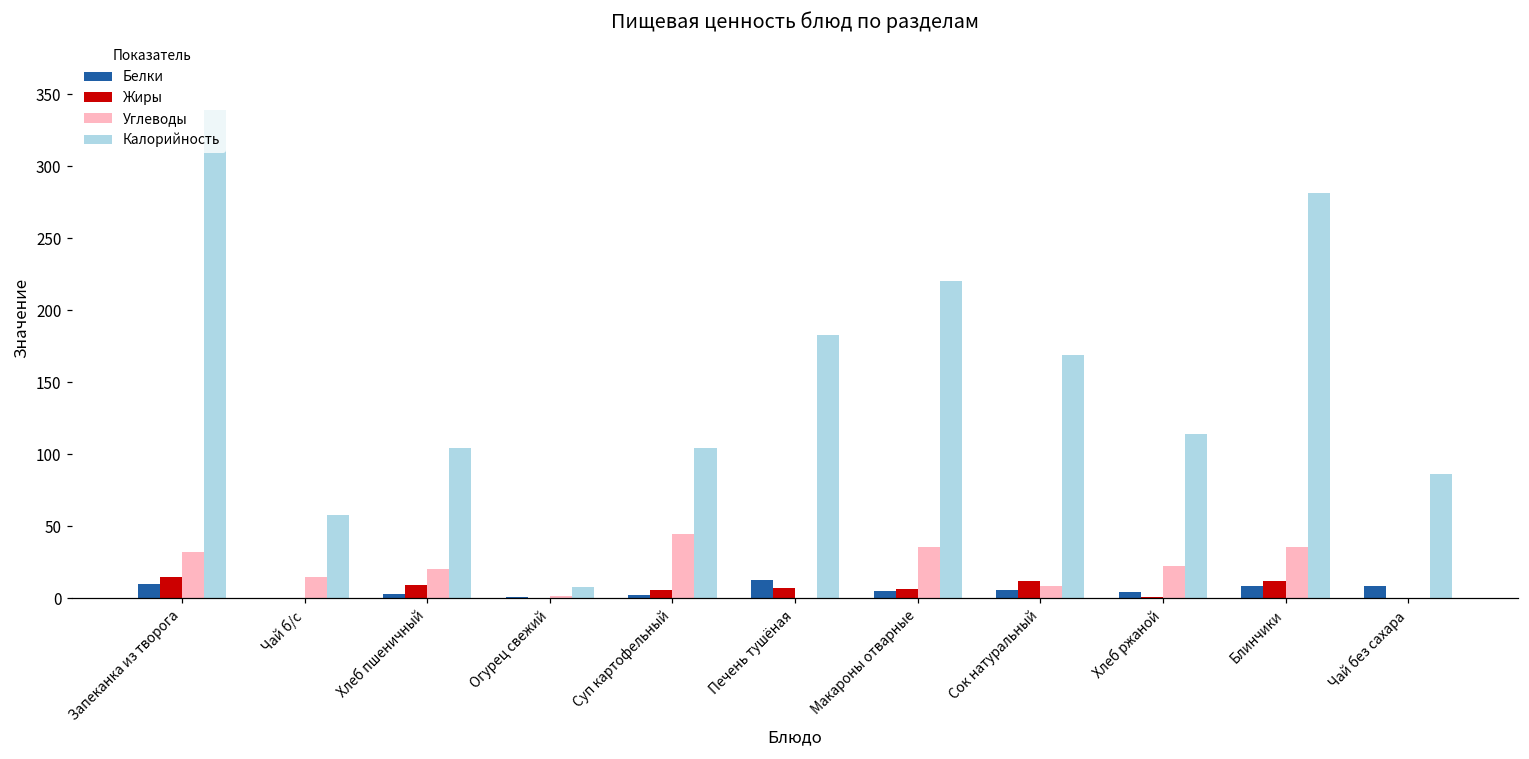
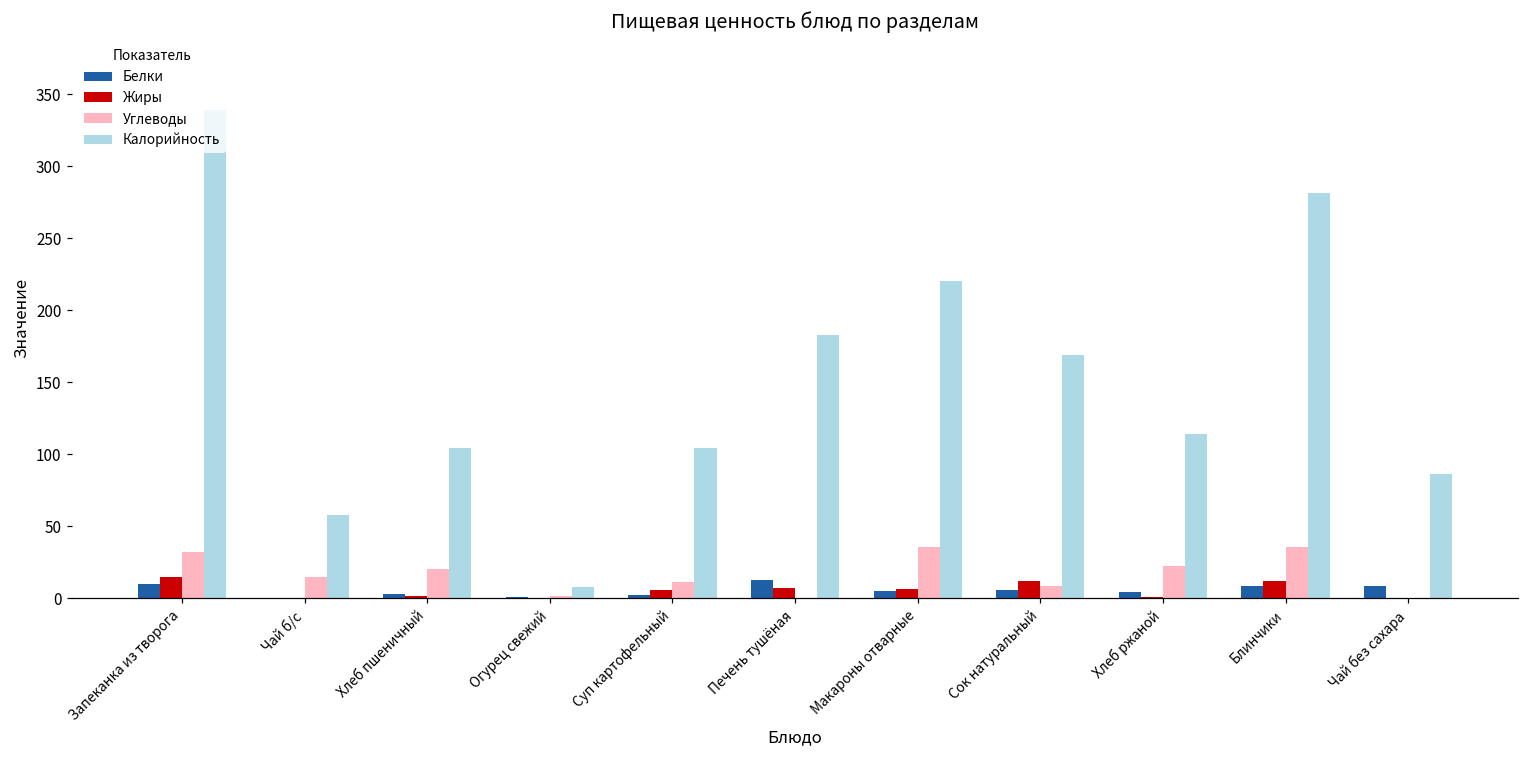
Жиры, Хлеб пшеничный: 9 -> 1
Углеводы, Суп картофельный: 44 -> 11
